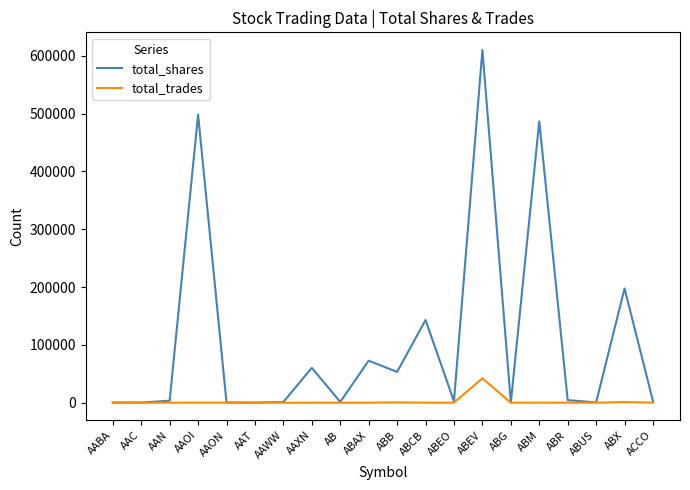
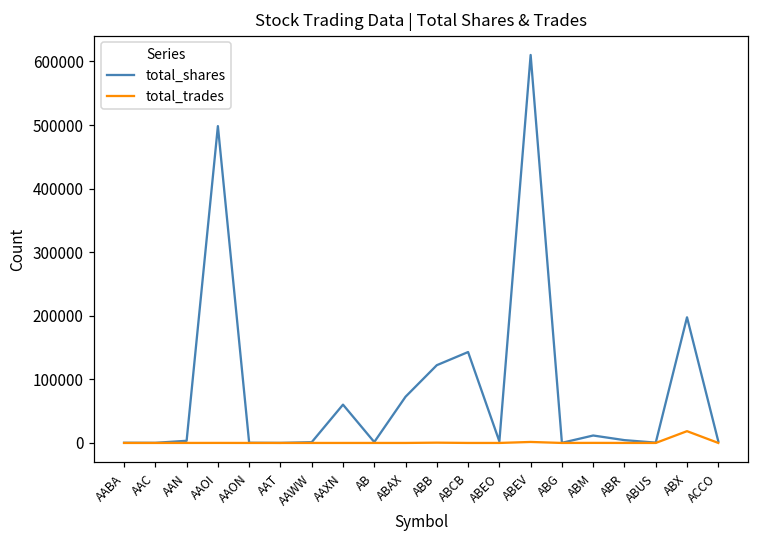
total_shares, ABB: 50000 -> 120000
total_trades, ABEV: 40000 -> 0
total_shares, ABM: 490000 -> 10000
total_trades, ABX: 0 -> 20000
